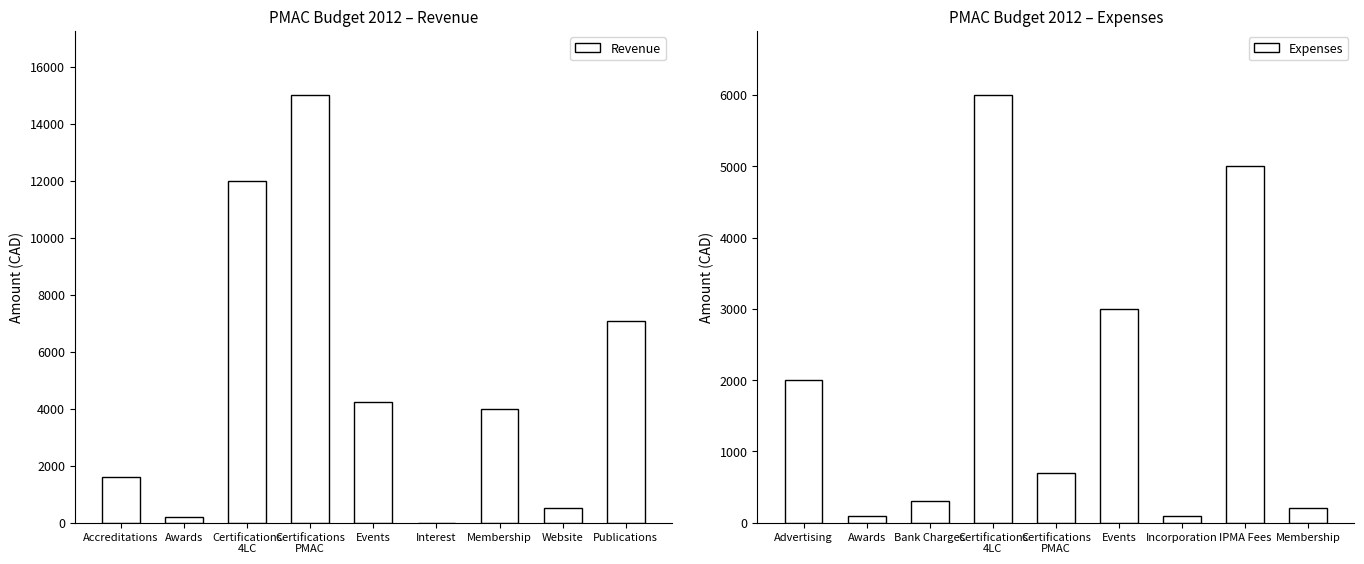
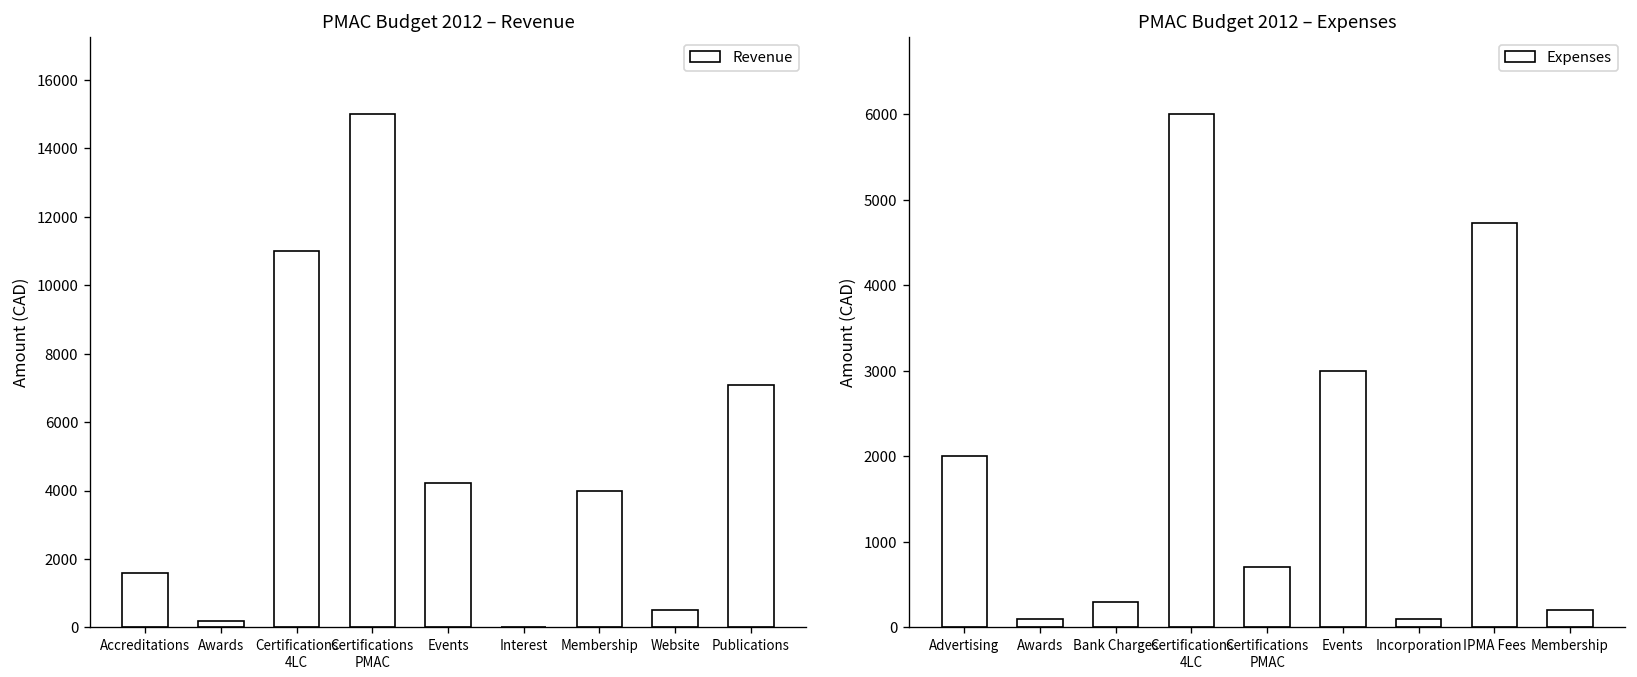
PMAC Budget 2012 – Revenue, Certifications 4LC: 12000 -> 11000
PMAC Budget 2012 – Expenses, IPMA Fees: 5000 -> 4700
